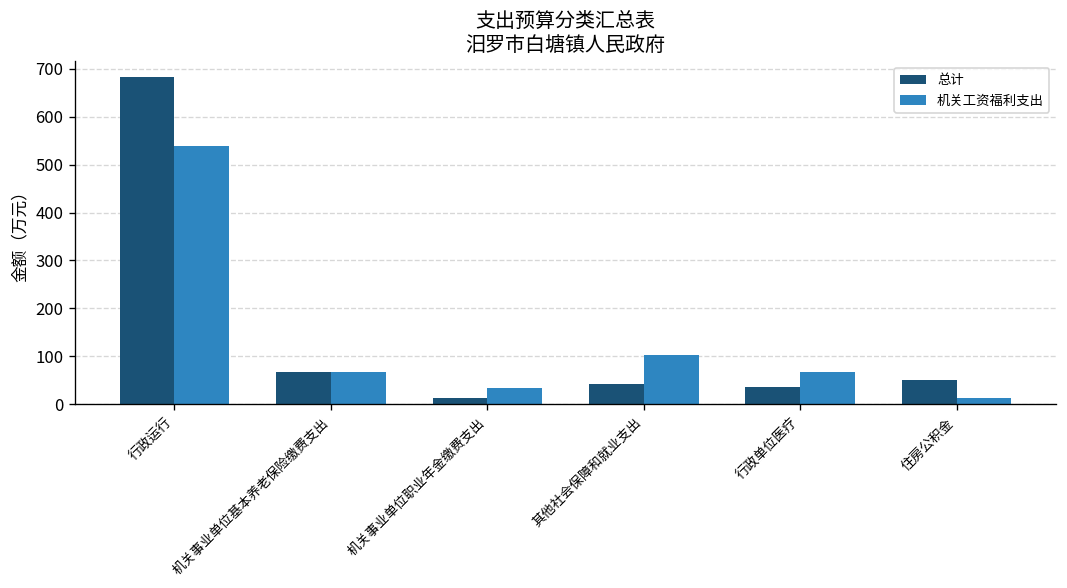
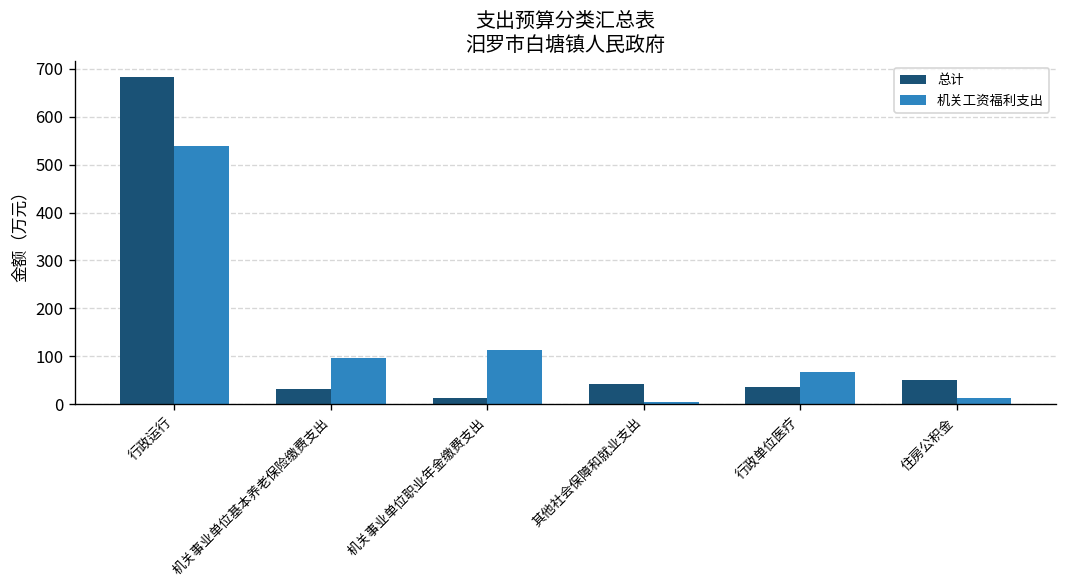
总计, 机关事业单位基本养老保险缴费支出: 70 -> 30
机关工资福利支出, 机关事业单位基本养老保险缴费支出: 70 -> 100
机关工资福利支出, 机关事业单位职业年金缴费支出: 30 -> 110
机关工资福利支出, 其他社会保障和就业支出: 100 -> 0
